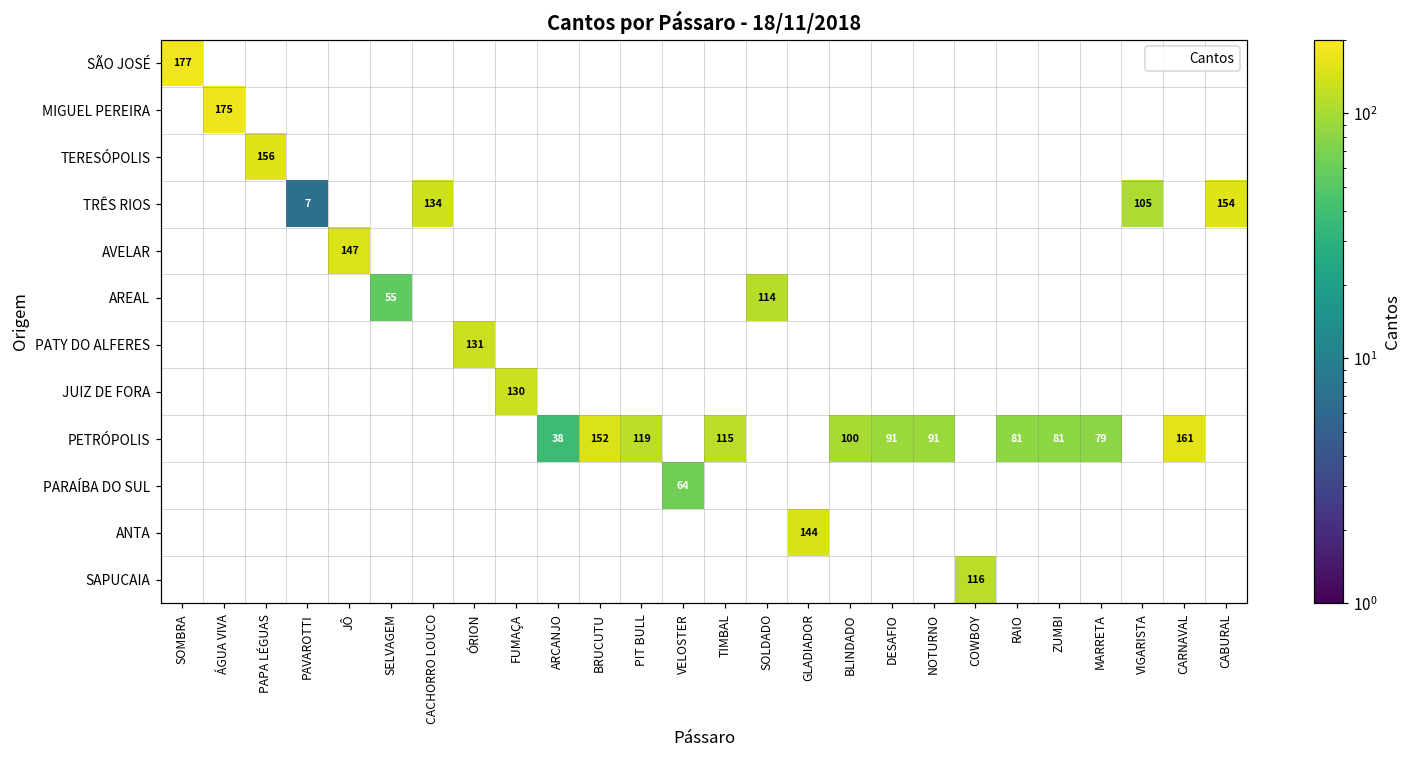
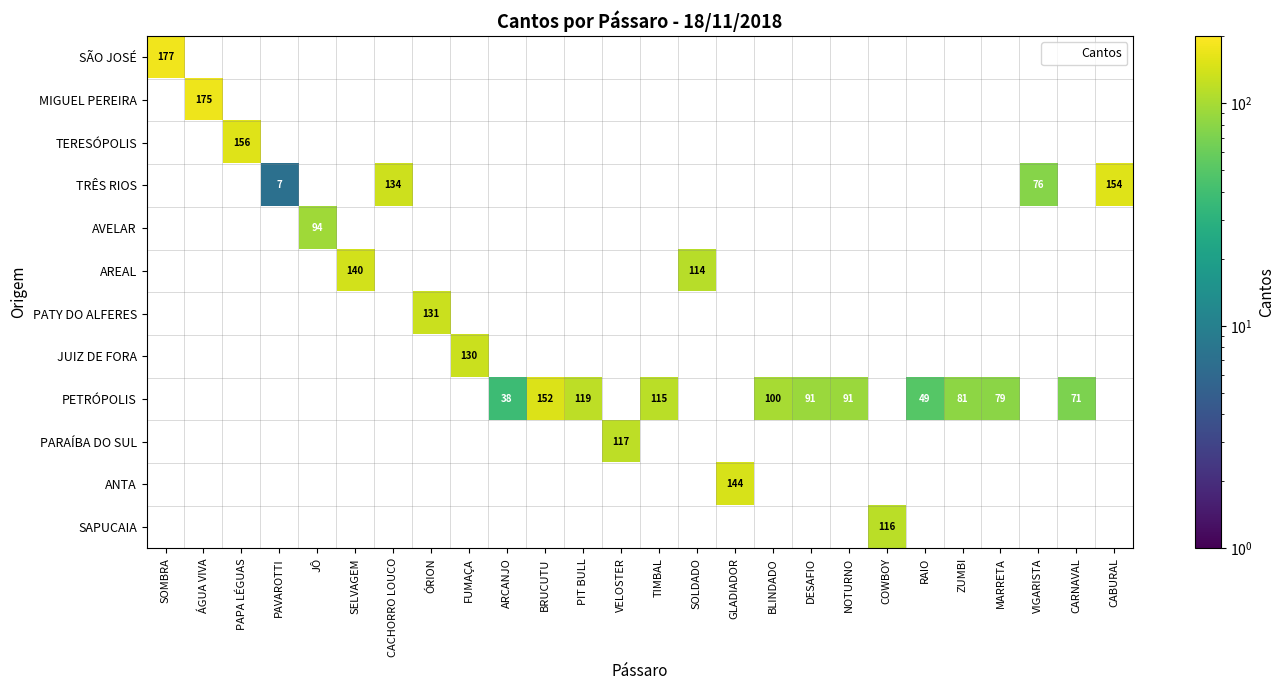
TRÊS RIOS, VIGARISTA: 105 -> 76
AVELAR, JÔ: 147 -> 94
AREAL, SELVAGEM: 55 -> 140
PETRÓPOLIS, RAIO: 81 -> 49
PETRÓPOLIS, CARNAVAL: 161 -> 71
PARAÍBA DO SUL, VELOSTER: 64 -> 117
